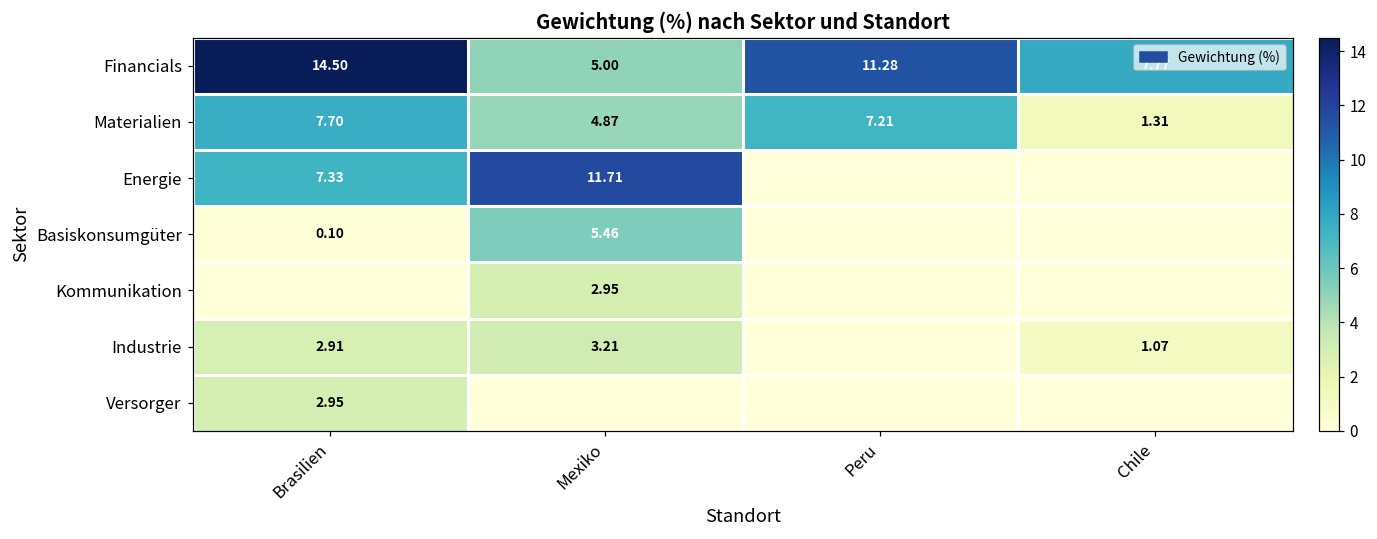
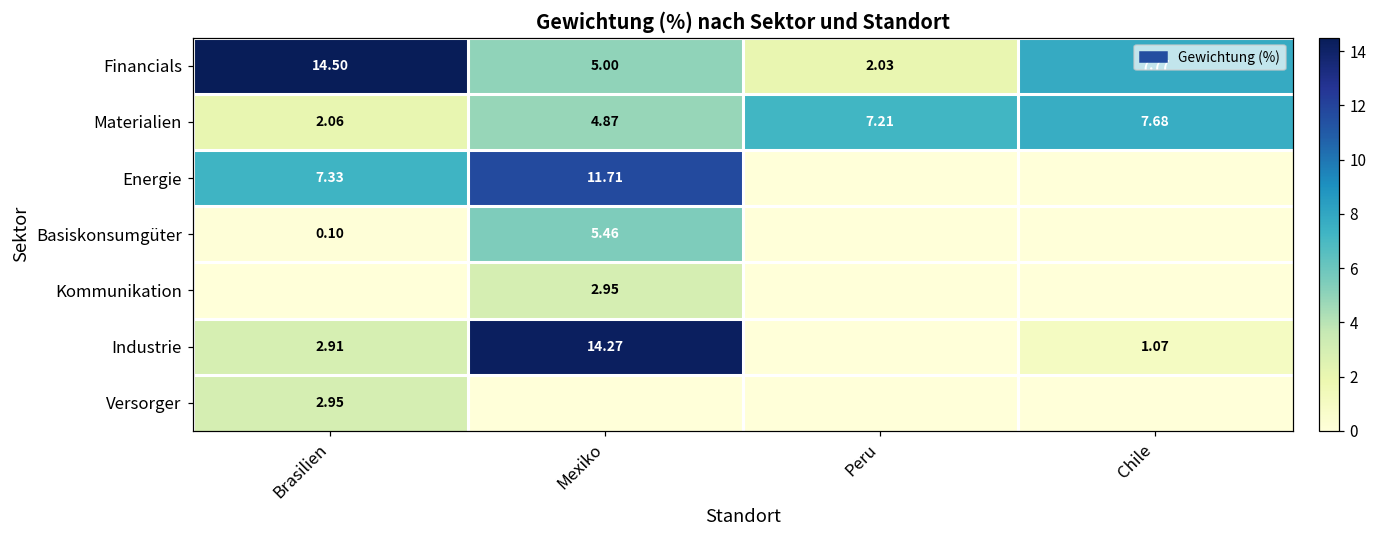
Financials, Peru: 11.28 -> 2.03
Materialien, Brasilien: 7.70 -> 2.06
Materialien, Chile: 1.31 -> 7.68
Industrie, Mexiko: 3.21 -> 14.27
